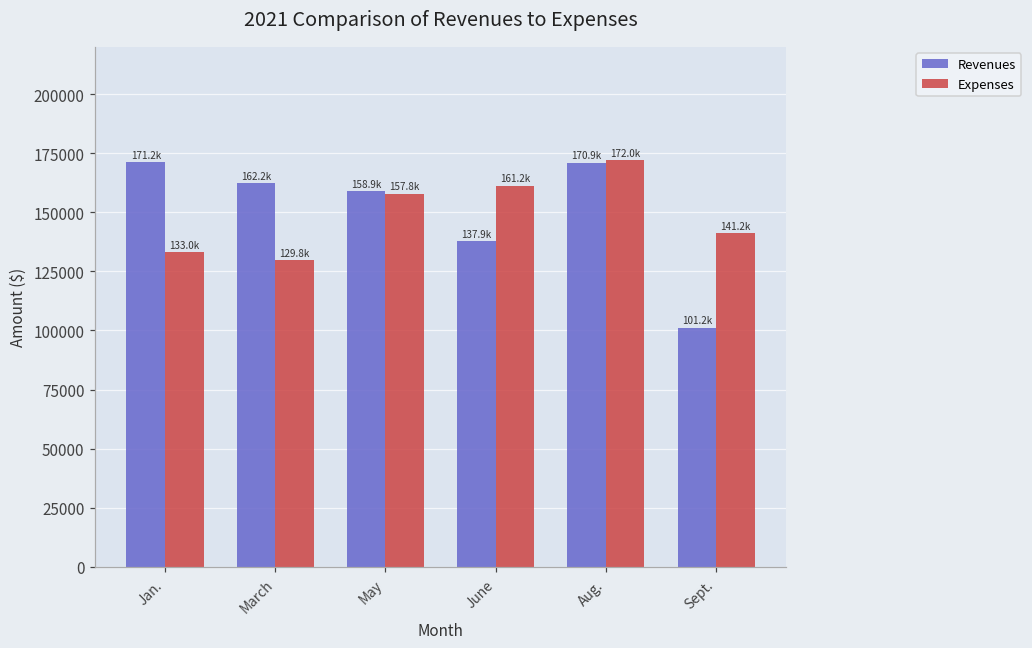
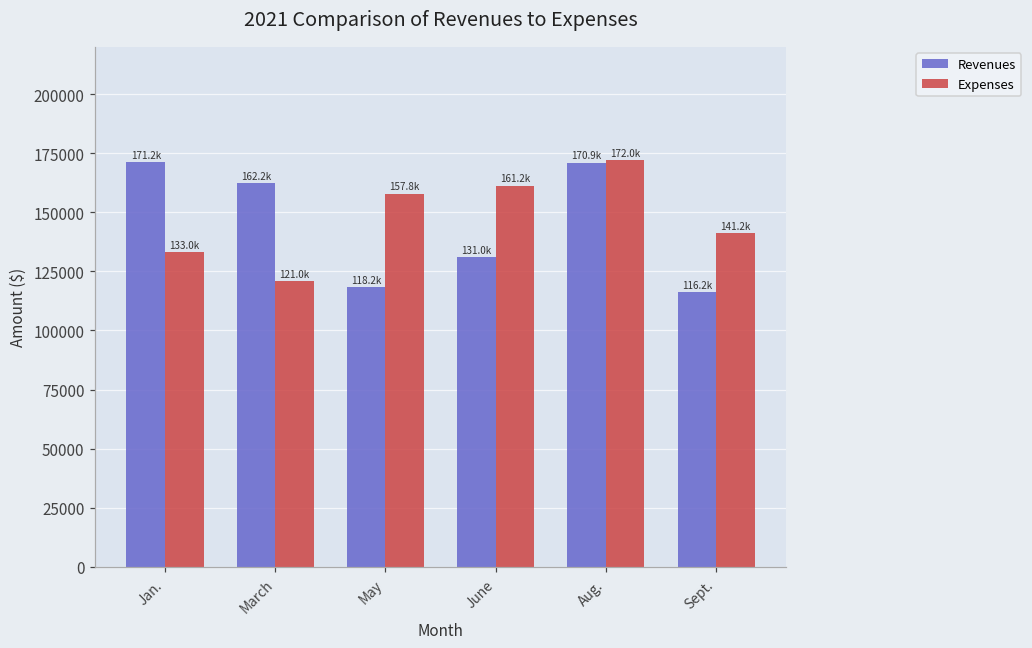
Expenses, March: 129.8k -> 121.0k
Revenues, May: 158.9k -> 118.2k
Revenues, June: 137.9k -> 131.0k
Revenues, Sept.: 101.2k -> 116.2k
